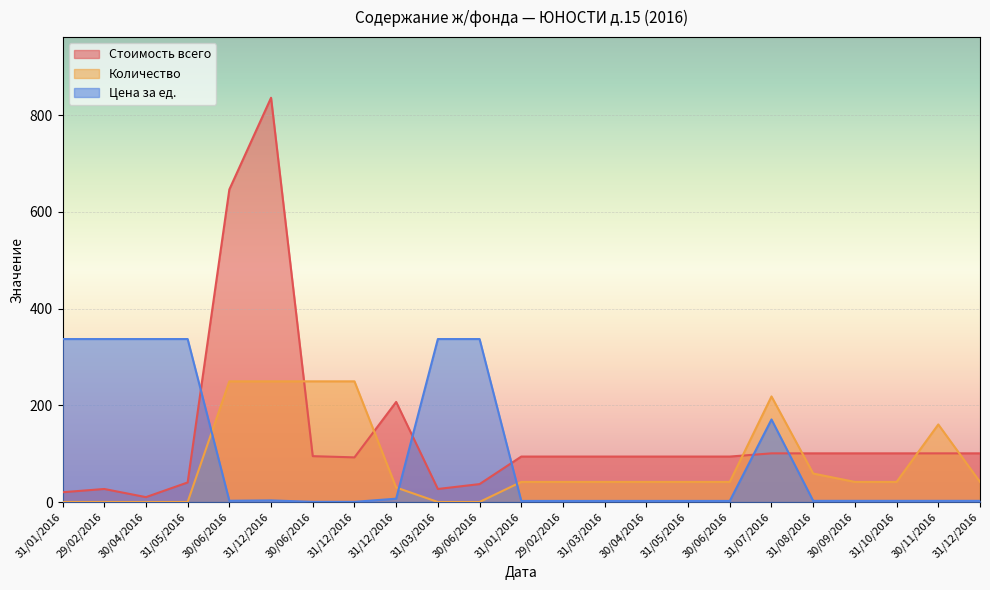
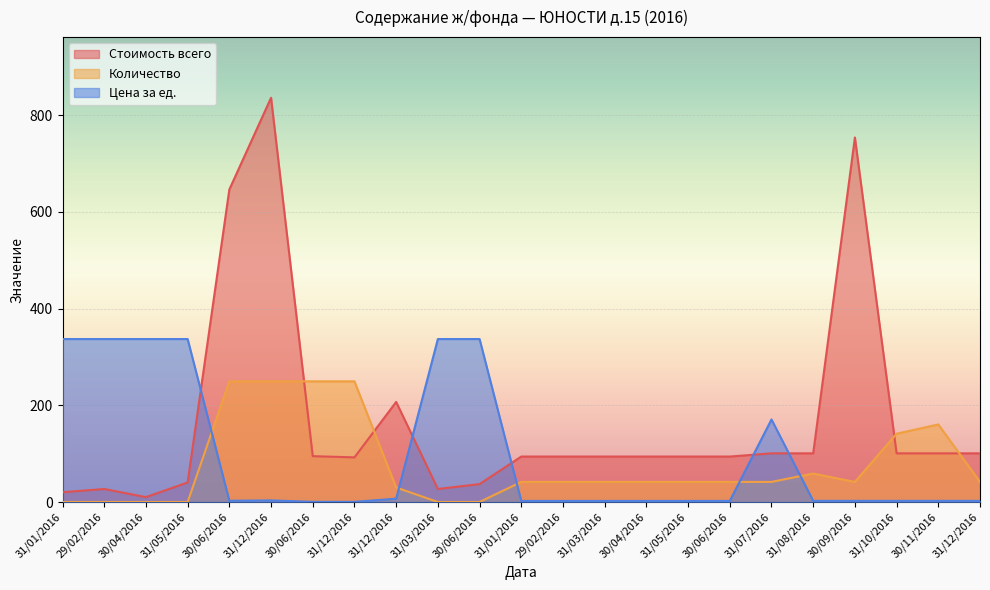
Количество, 31/07/2016: 220 -> 40
Стоимость всего, 30/09/2016: 100 -> 750
Количество, 31/10/2016: 40 -> 140
